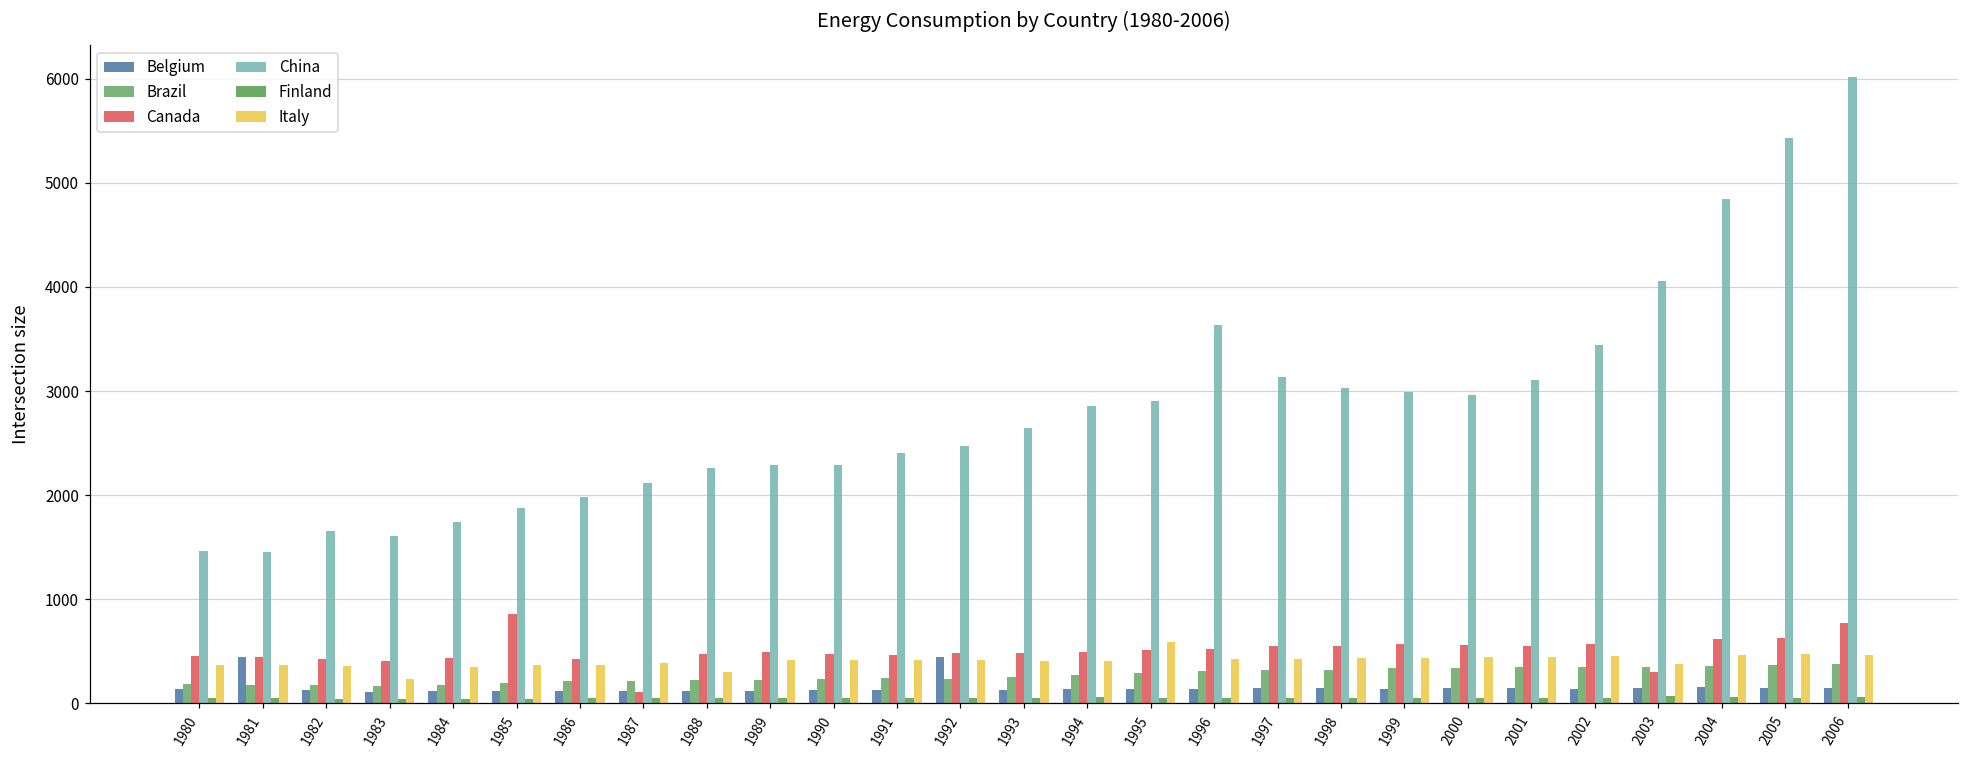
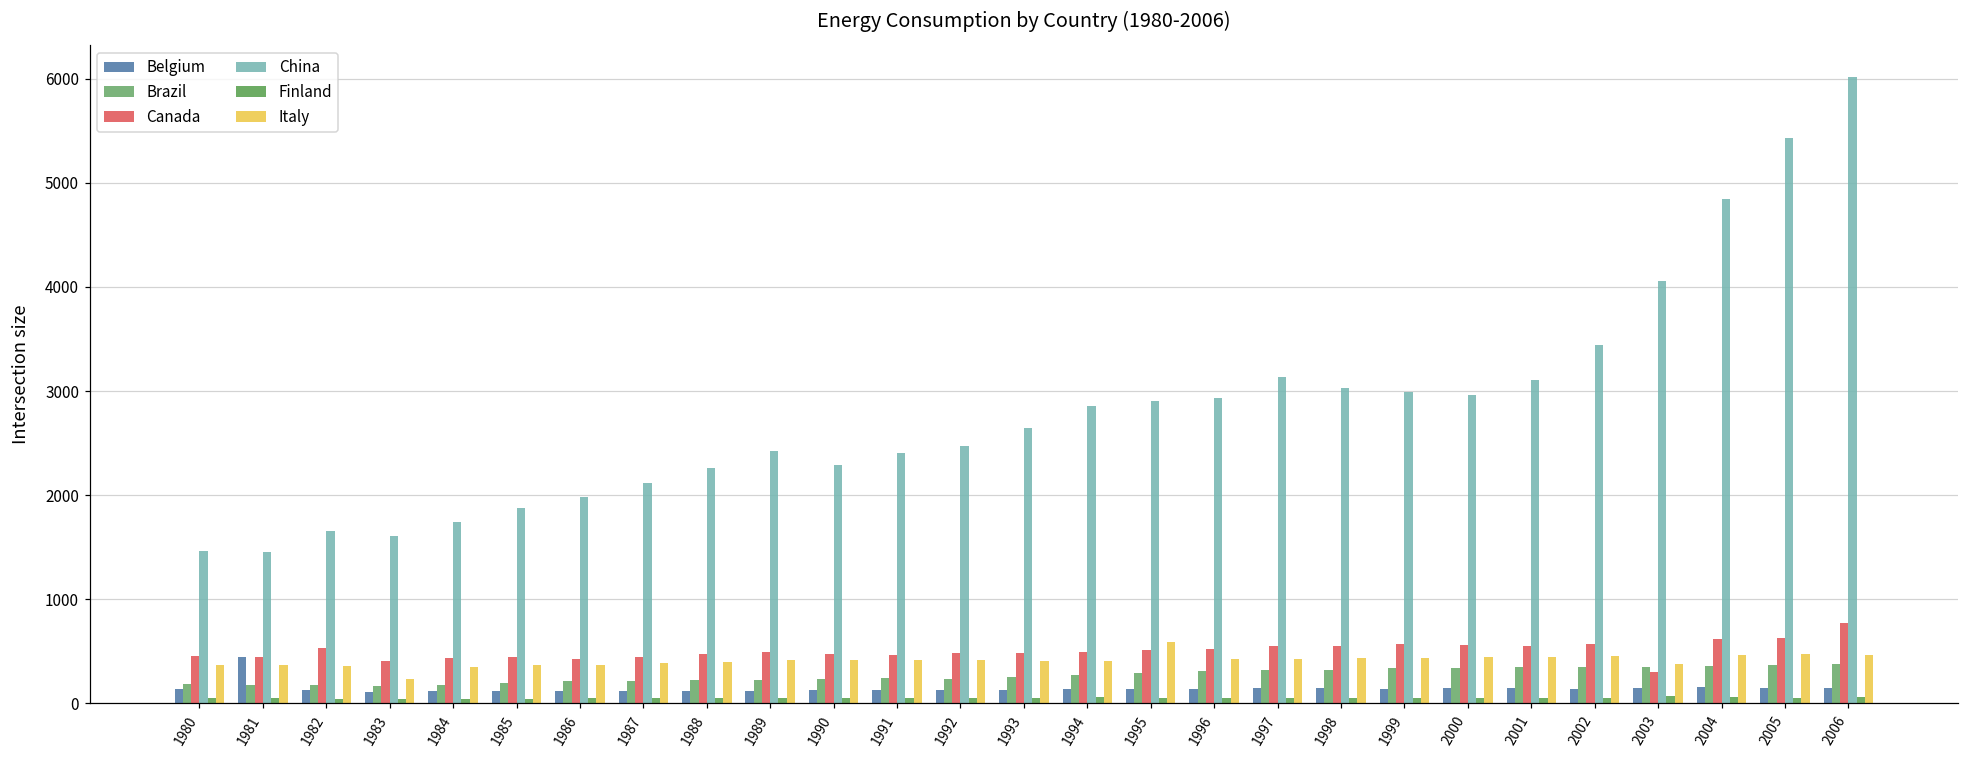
Canada, 1982: 400 -> 500
Canada, 1985: 900 -> 400
Canada, 1987: 100 -> 400
Italy, 1988: 300 -> 400
China, 1989: 2300 -> 2400
Belgium, 1992: 400 -> 100
China, 1996: 3600 -> 2900
